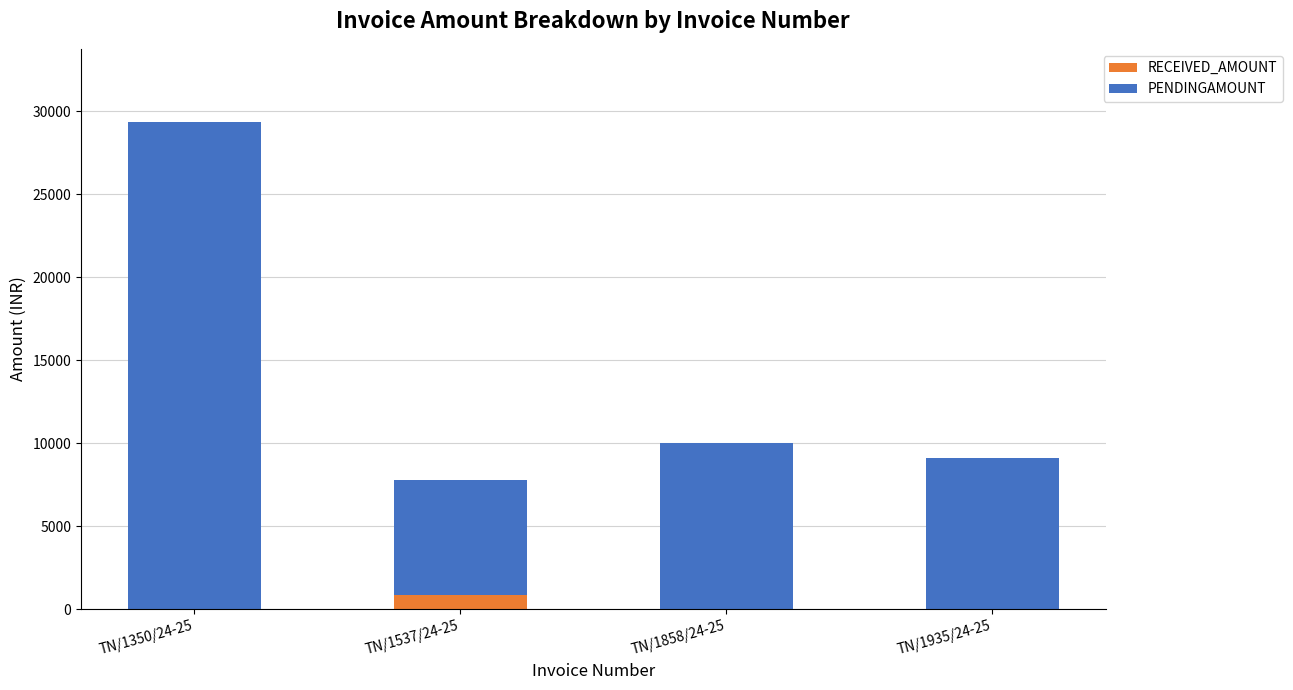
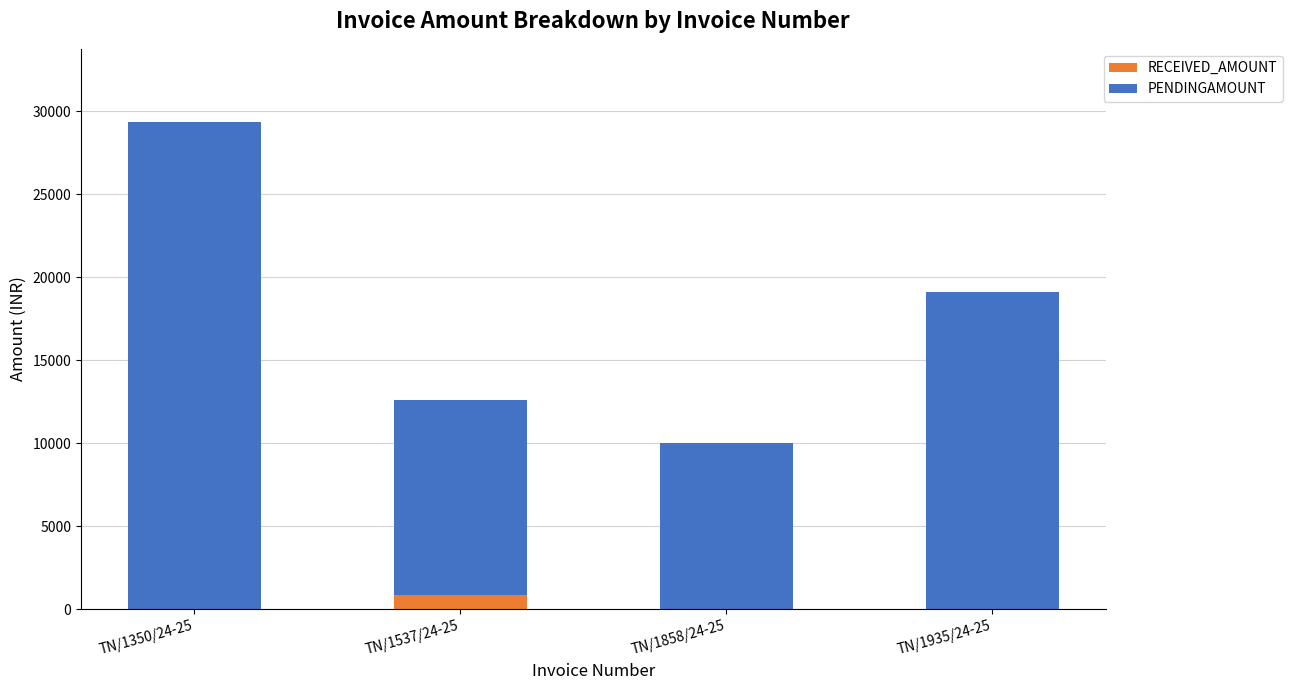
PENDINGAMOUNT, TN/1537/24-25: 6900 -> 11700
PENDINGAMOUNT, TN/1935/24-25: 9100 -> 19100
